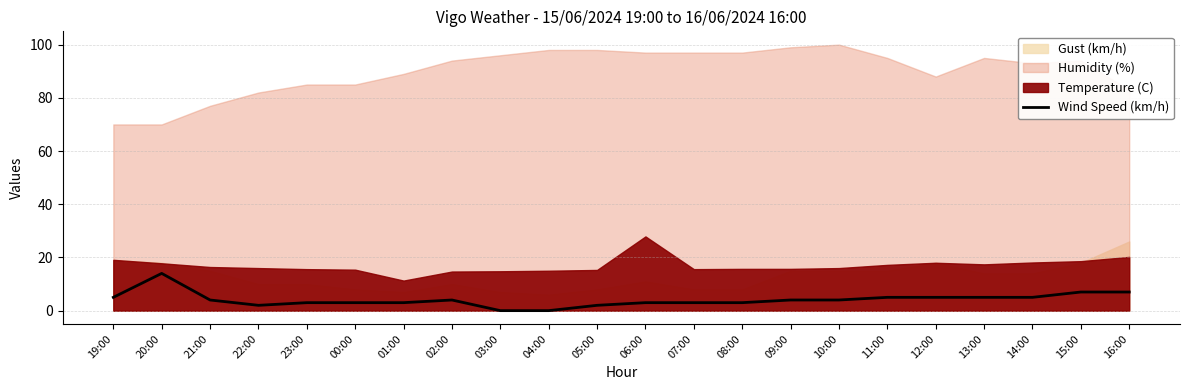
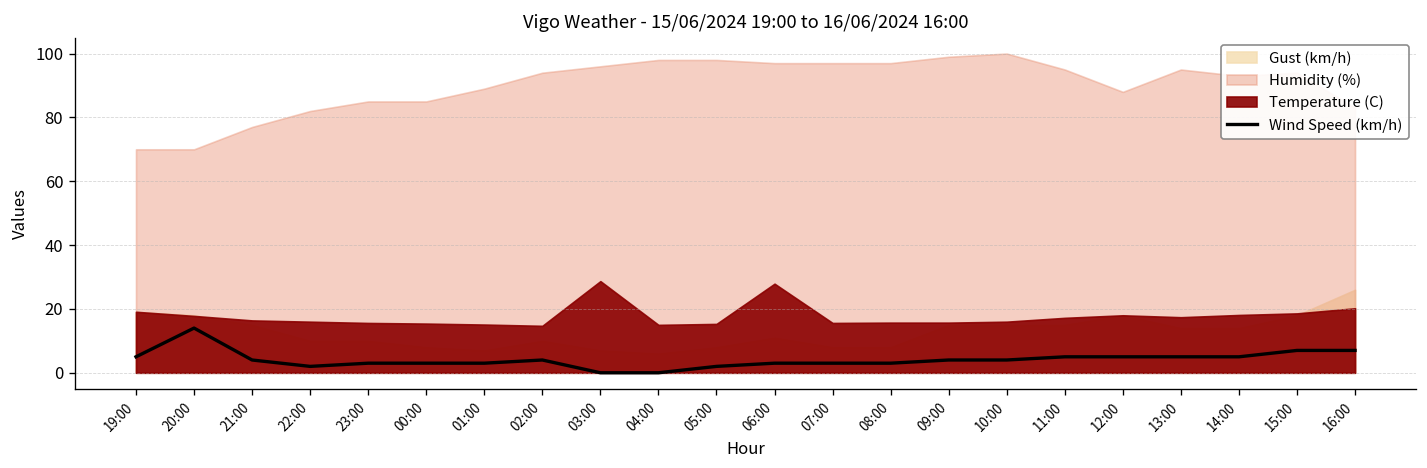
Temperature (C), 01:00: 11 -> 15
Temperature (C), 03:00: 15 -> 29
